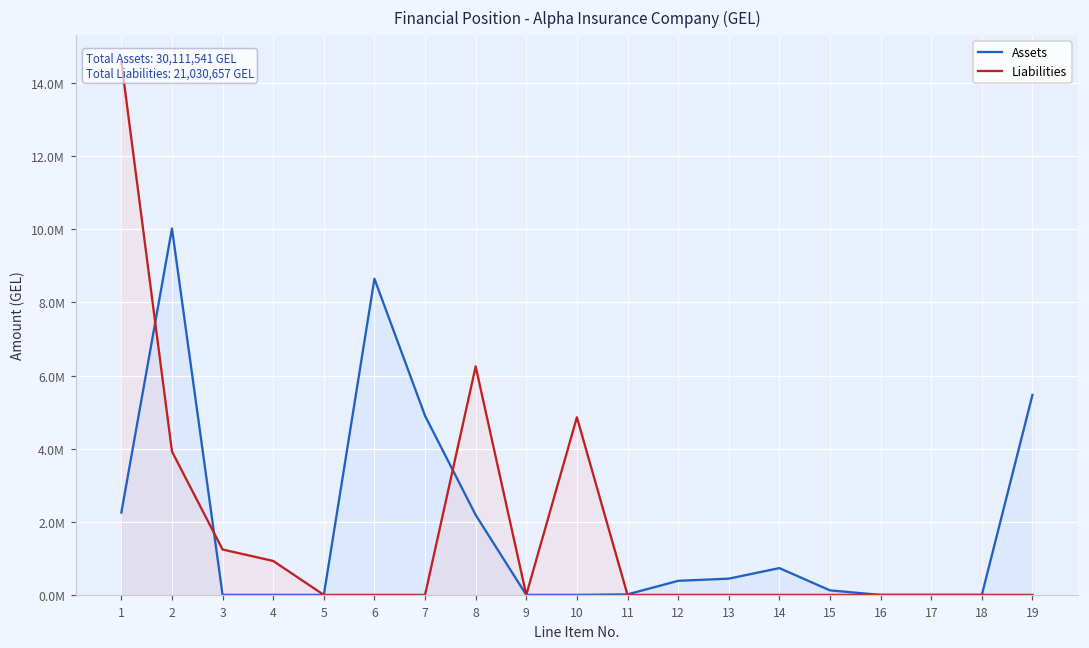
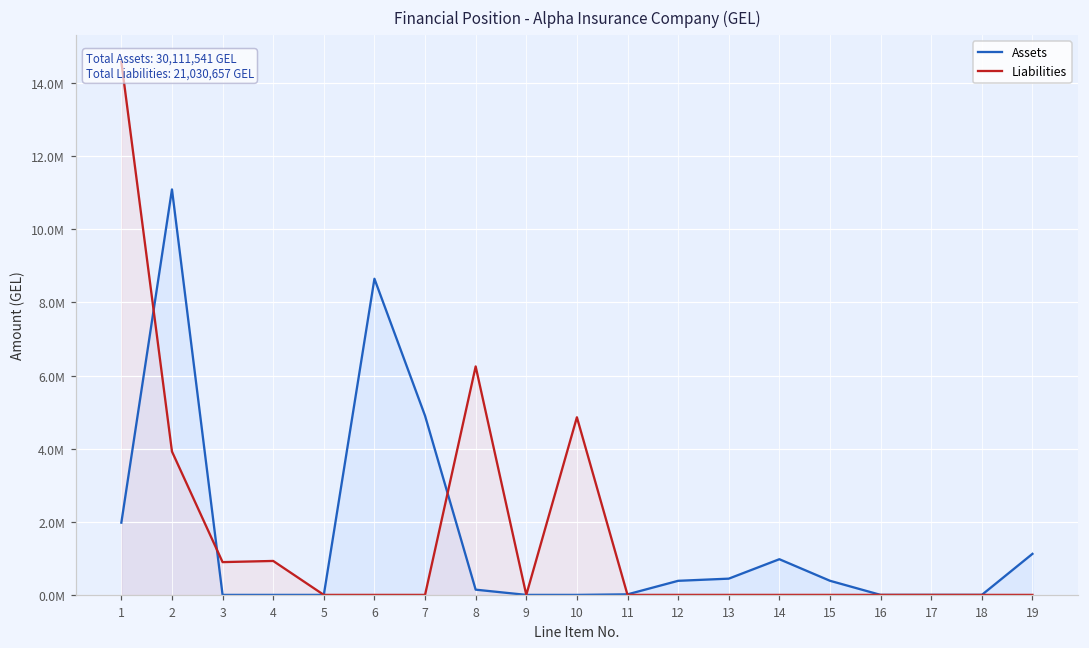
Assets, 1: 2300000 -> 2000000
Assets, 2: 10000000 -> 11100000
Liabilities, 3: 1200000 -> 900000
Assets, 8: 2200000 -> 100000
Assets, 14: 700000 -> 1000000
Assets, 15: 100000 -> 400000
Assets, 19: 5500000 -> 1100000
